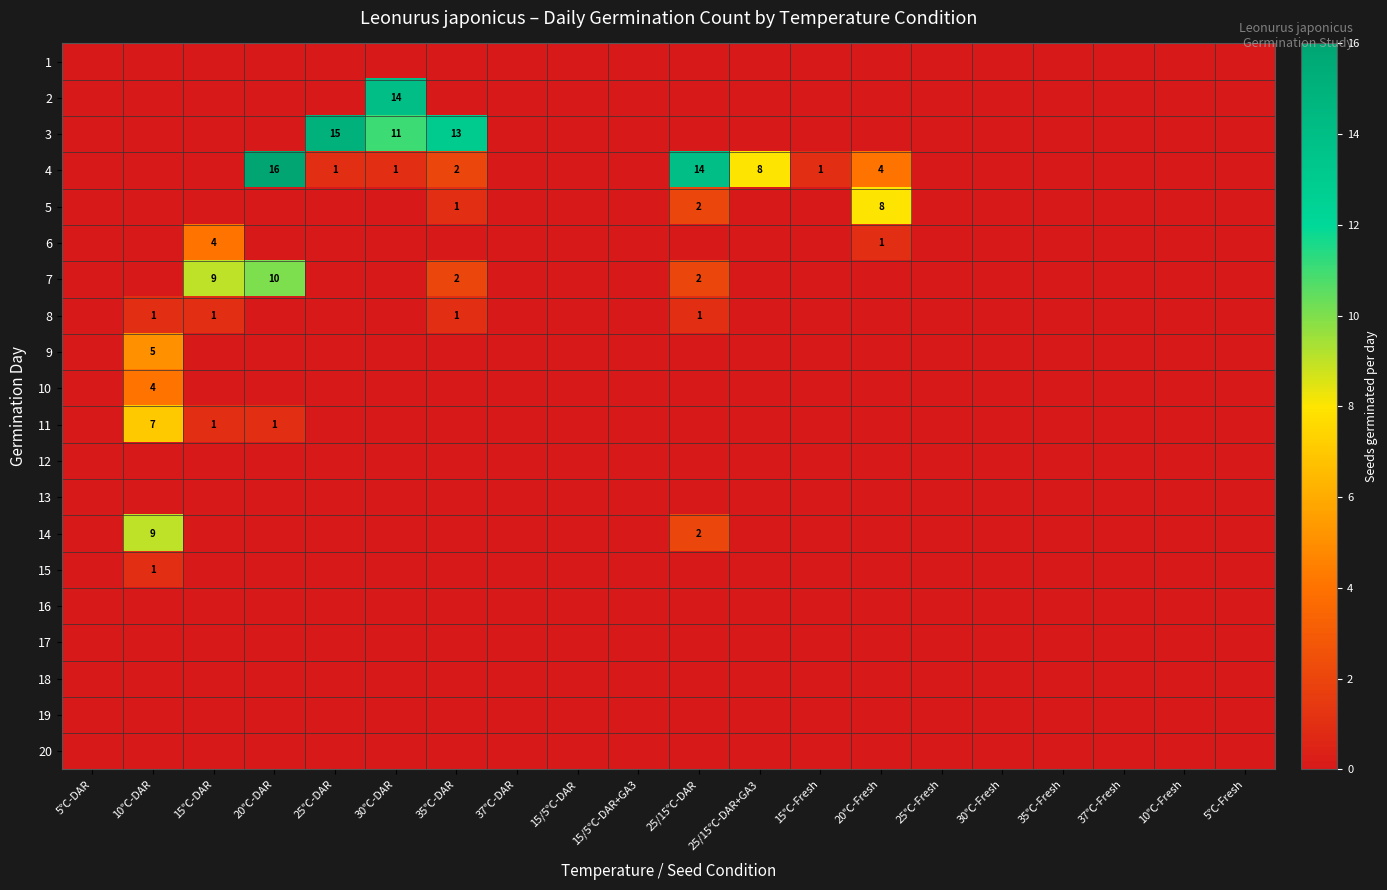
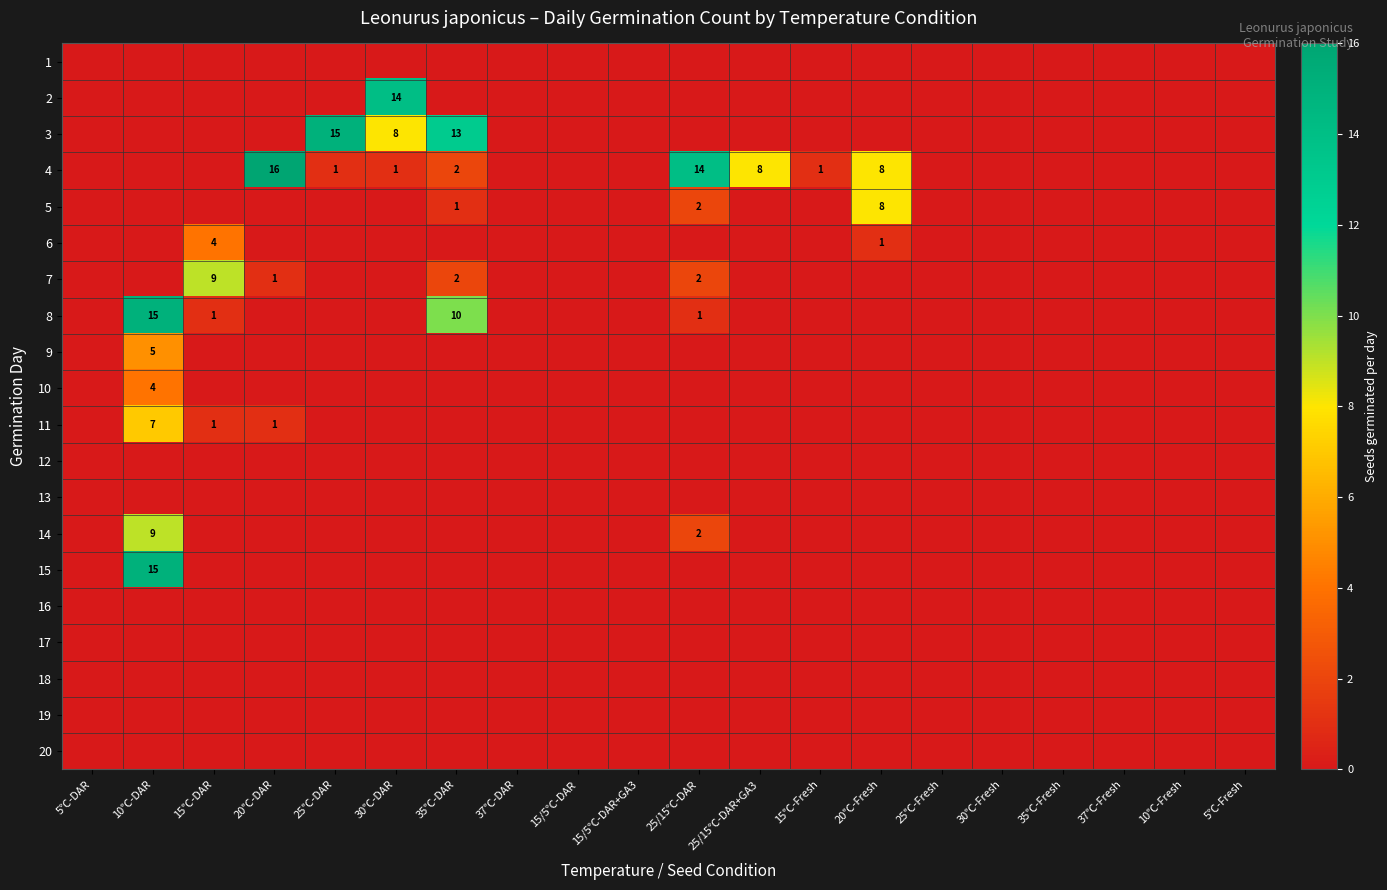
3, 30℃-DAR: 11 -> 8
4, 20℃-Fresh: 4 -> 8
7, 20℃-DAR: 10 -> 1
8, 10℃-DAR: 1 -> 15
8, 35℃-DAR: 1 -> 10
15, 10℃-DAR: 1 -> 15
